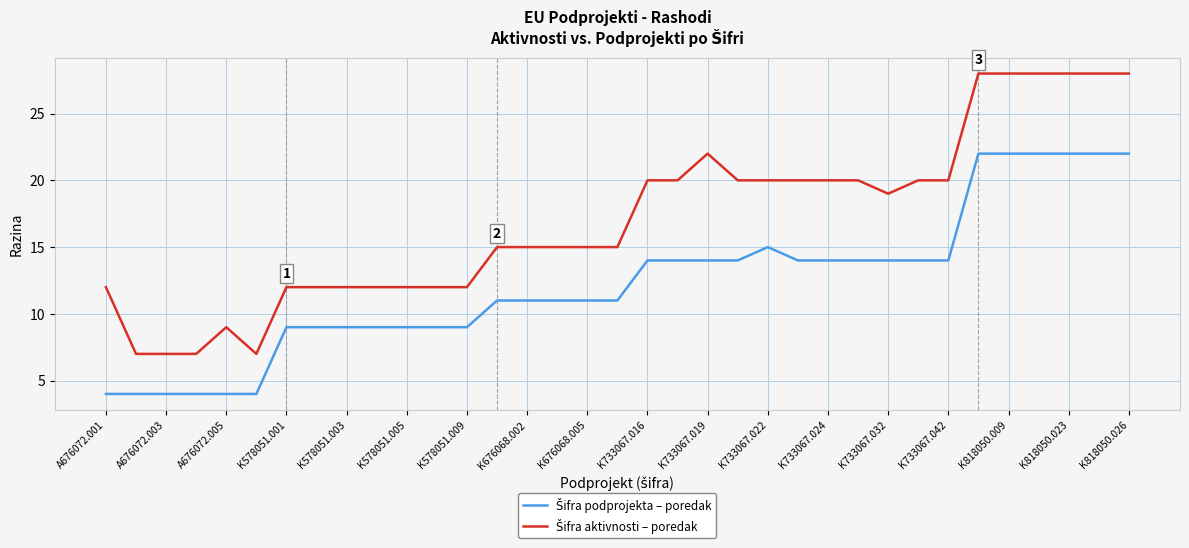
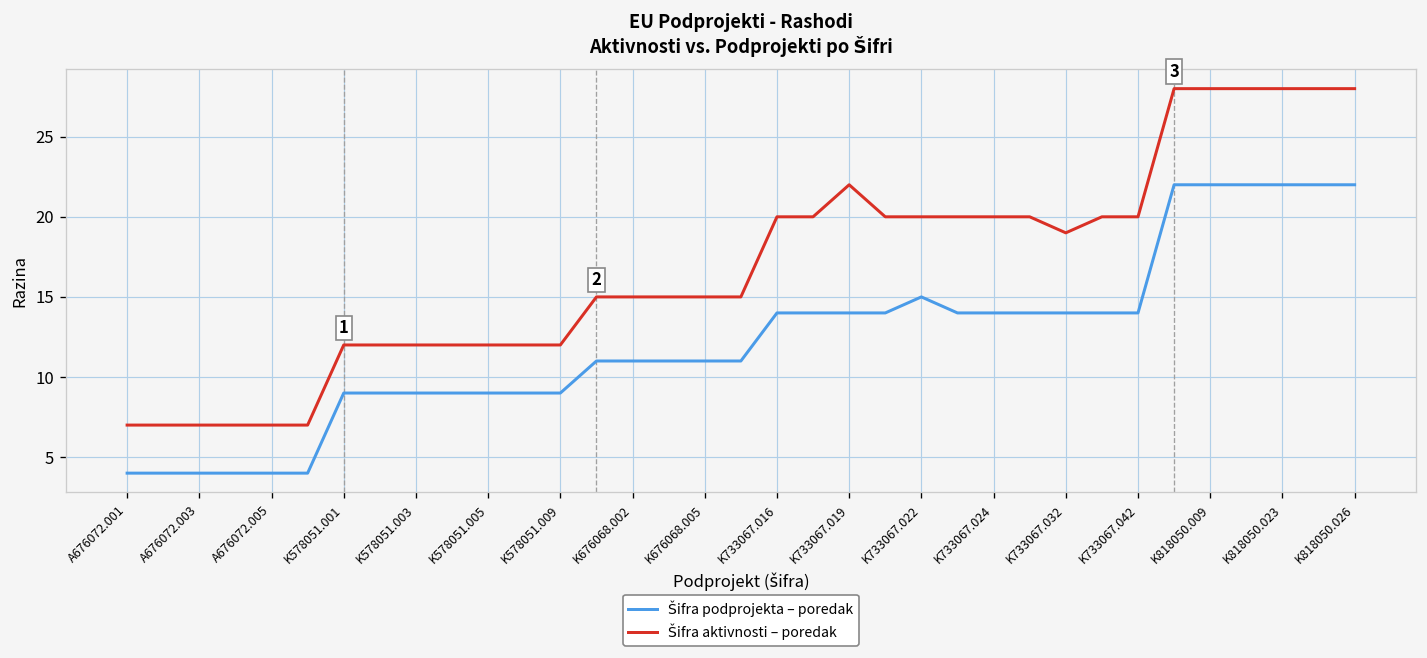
Šifra aktivnosti – poredak, A676072.001: 12 -> 7
Šifra aktivnosti – poredak, A676072.005: 9 -> 7
